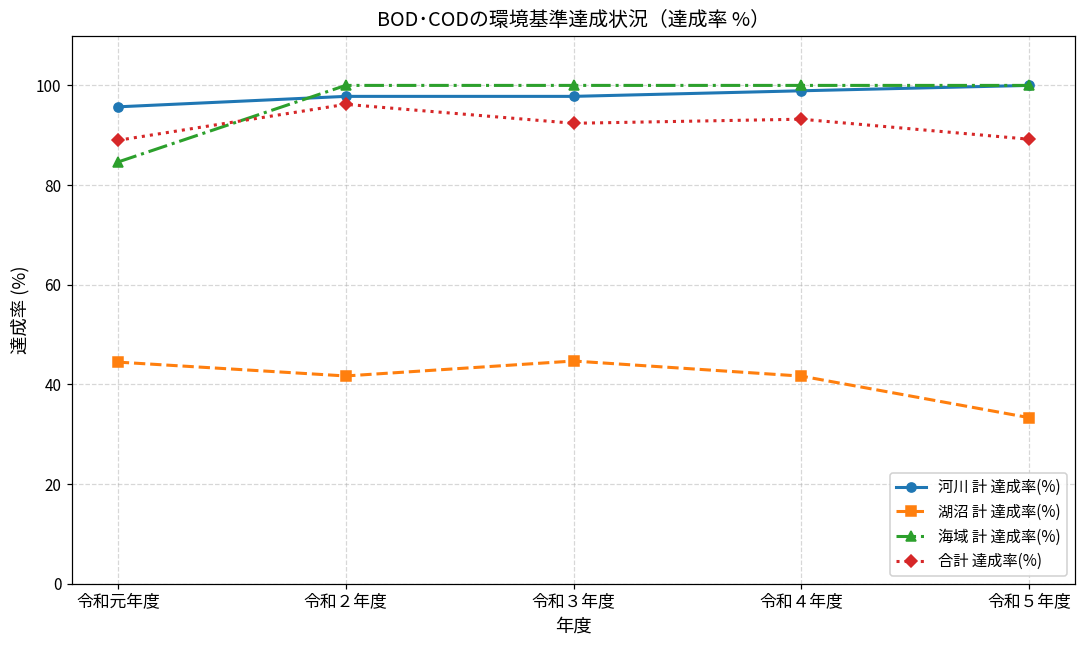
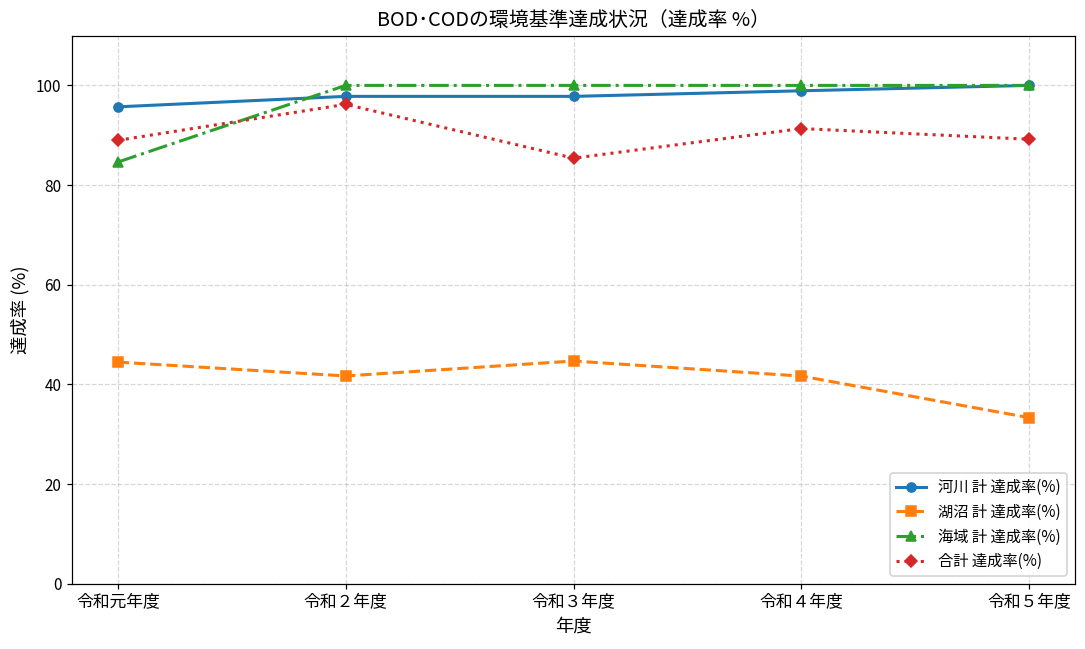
合計 達成率(%), 令和３年度: 92 -> 85
合計 達成率(%), 令和４年度: 93 -> 91
